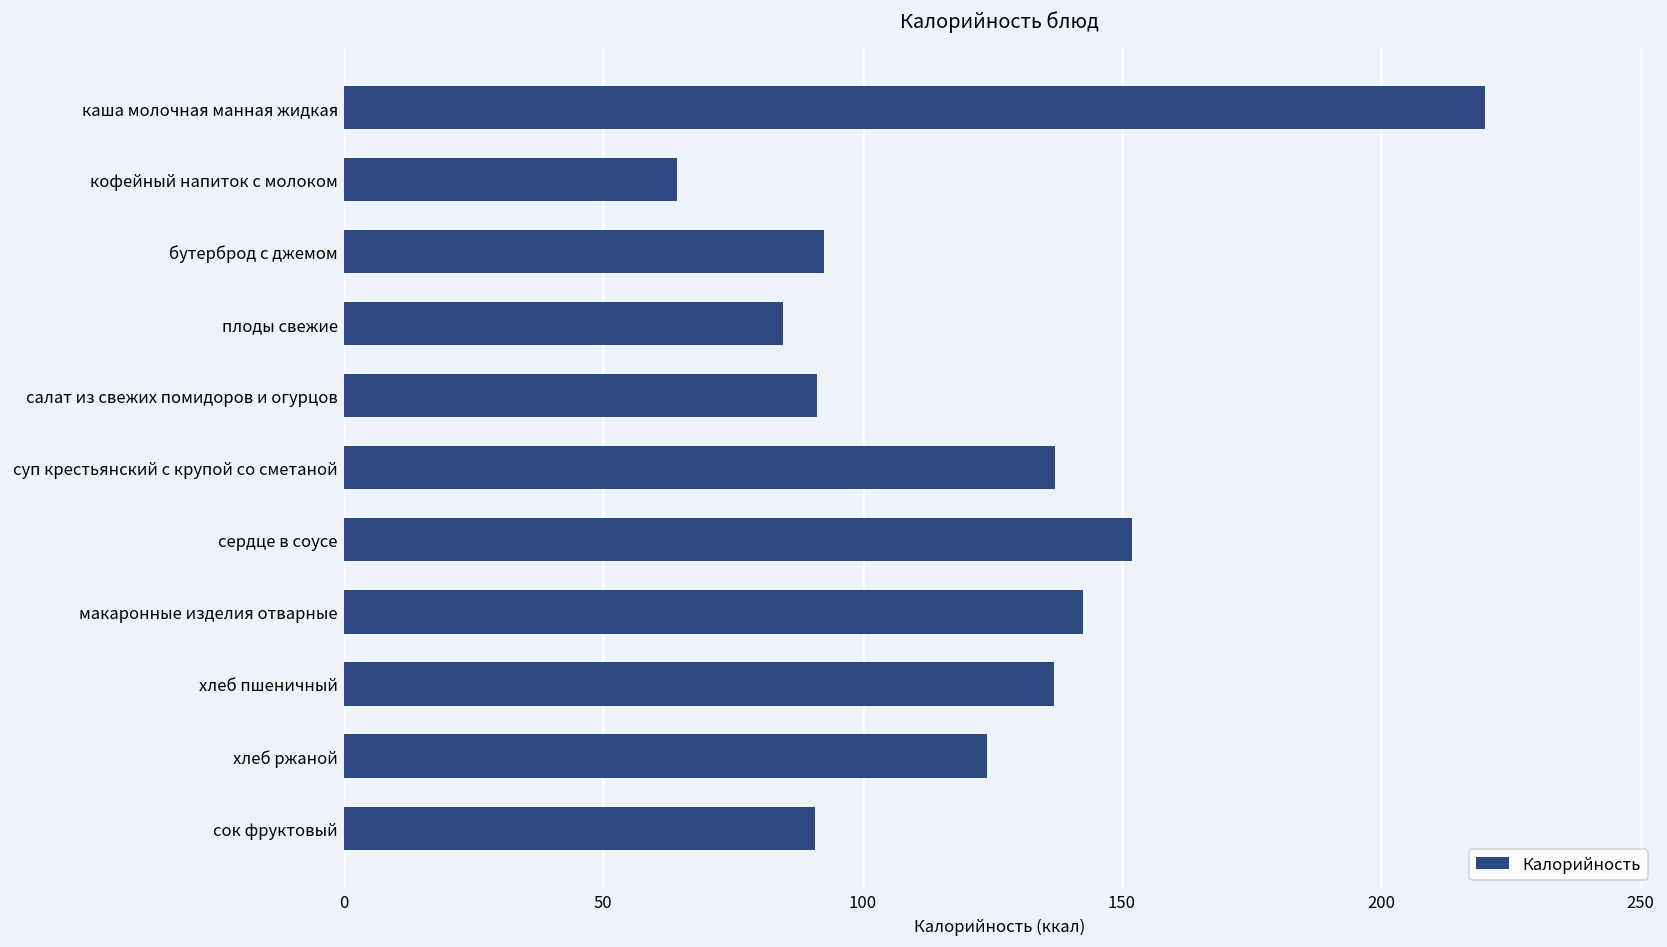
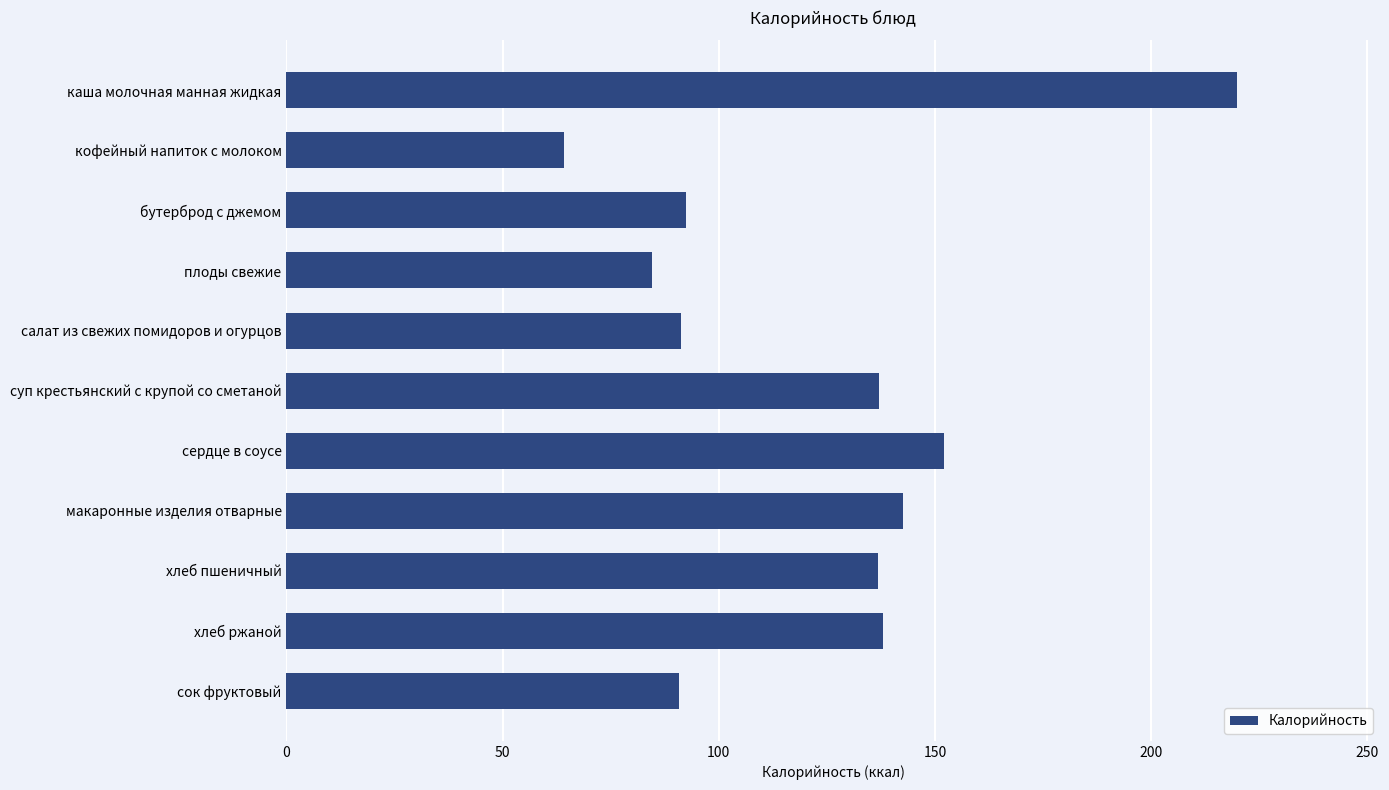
хлеб ржаной: 124 -> 138
